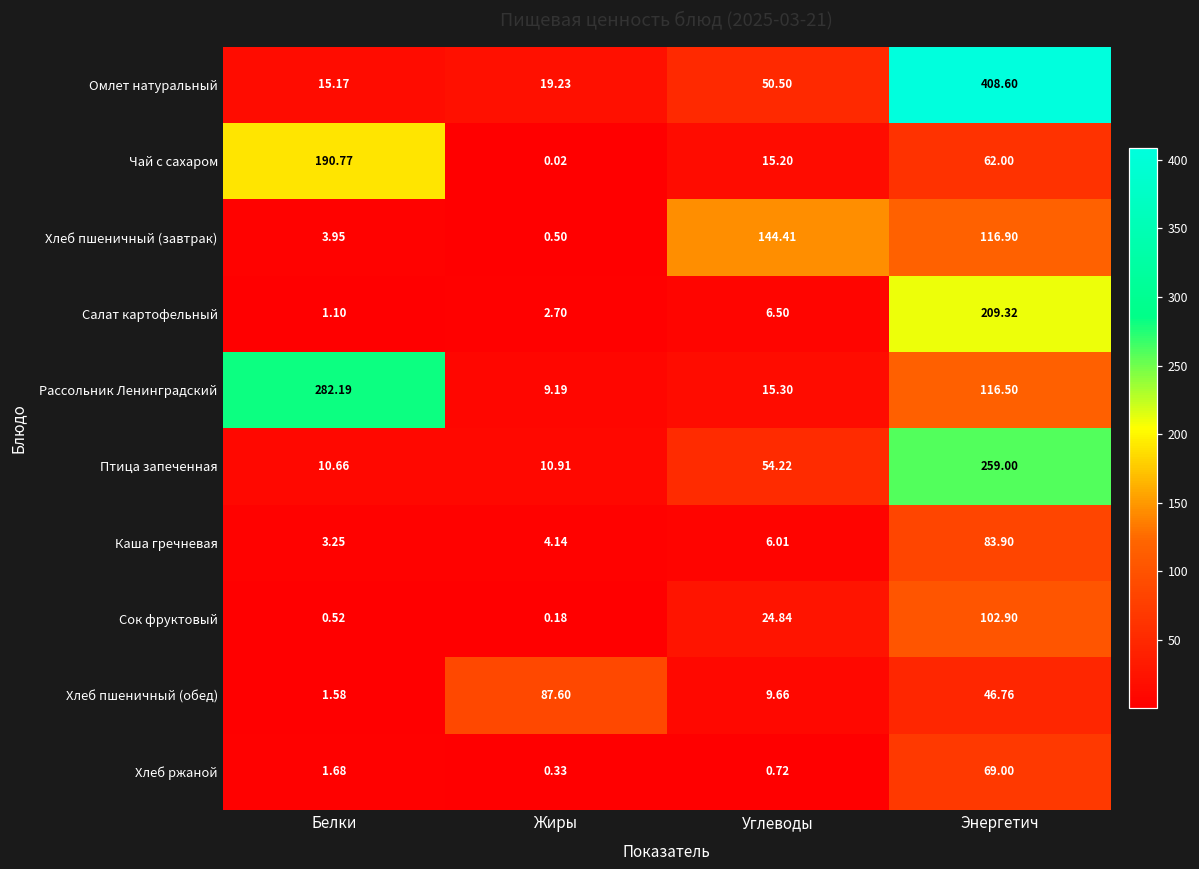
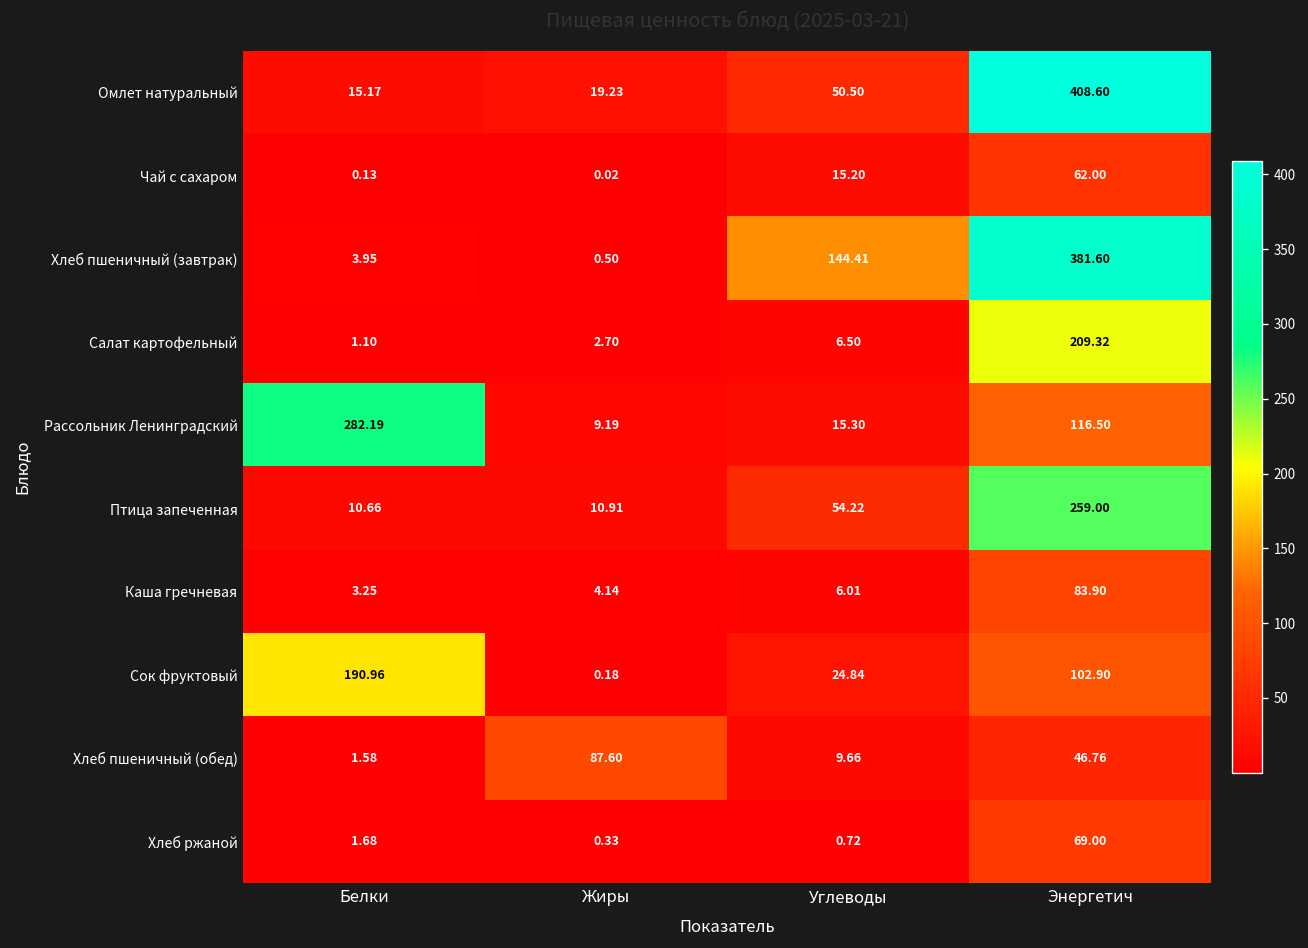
Чай с сахаром, Белки: 190.77 -> 0.13
Хлеб пшеничный (завтрак), Энергетич: 116.90 -> 381.60
Сок фруктовый, Белки: 0.52 -> 190.96
